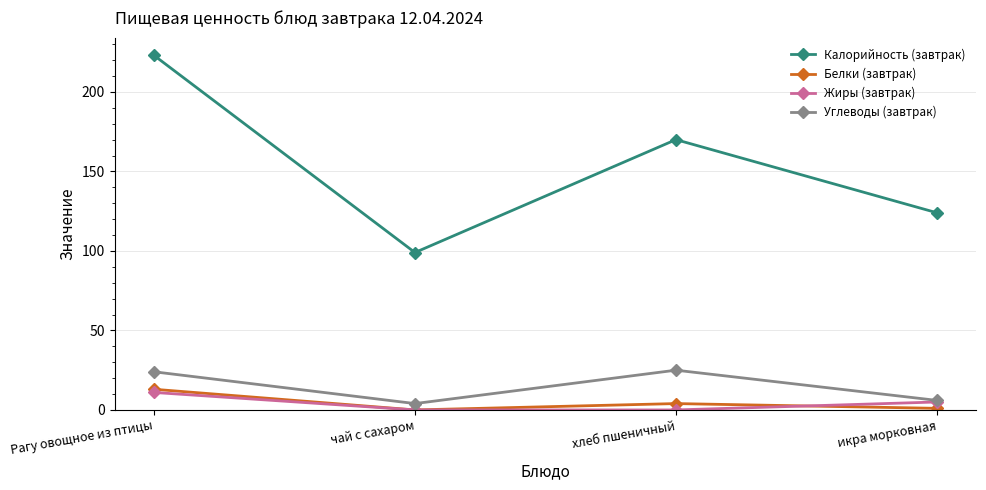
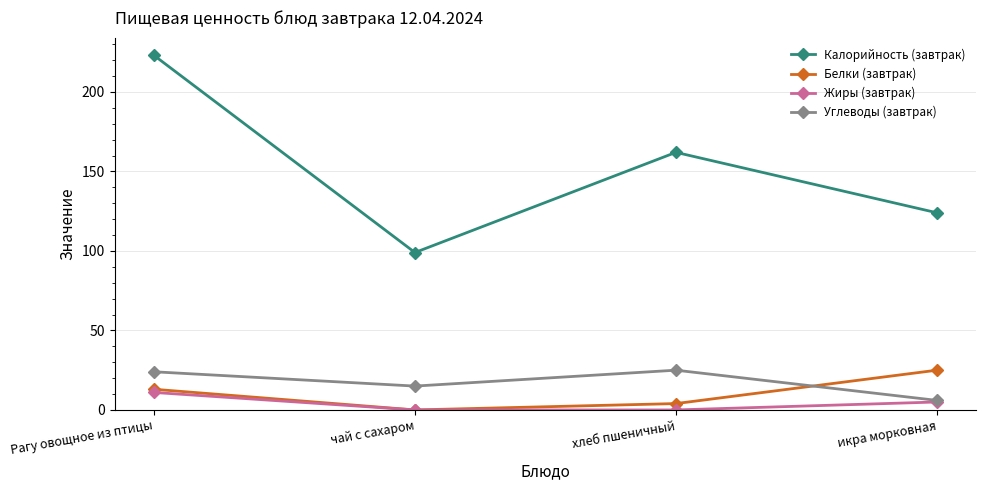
Углеводы (завтрак), чай с сахаром: 4 -> 15
Калорийность (завтрак), хлеб пшеничный: 170 -> 162
Белки (завтрак), икра морковная: 1 -> 25
